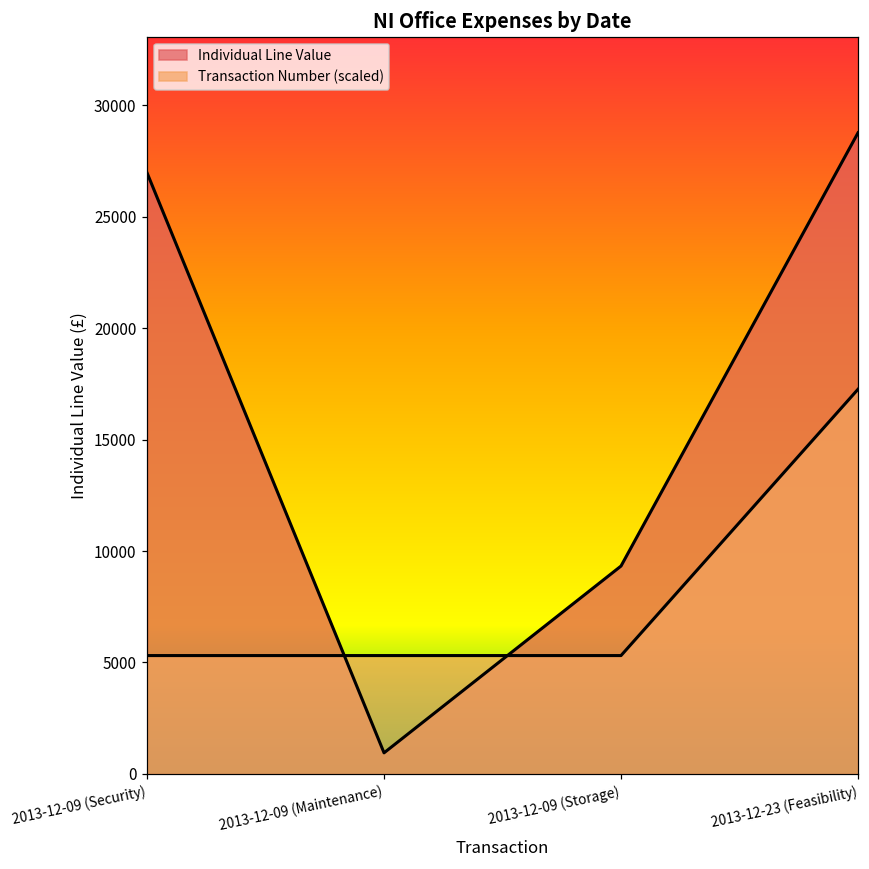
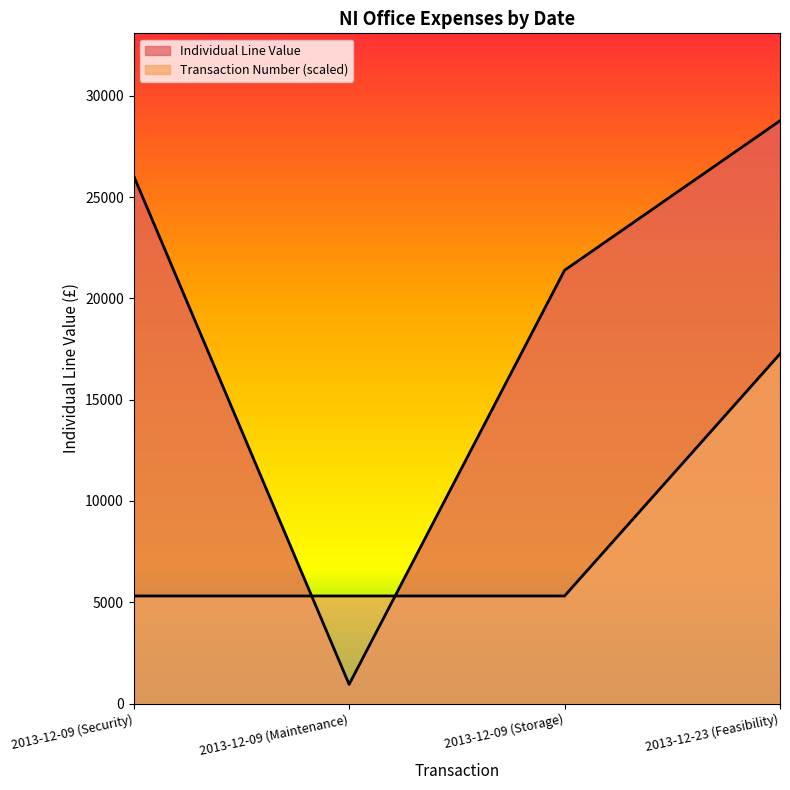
Individual Line Value, 2013-12-09 (Security): 27000 -> 26000
Individual Line Value, 2013-12-09 (Storage): 9300 -> 21400
